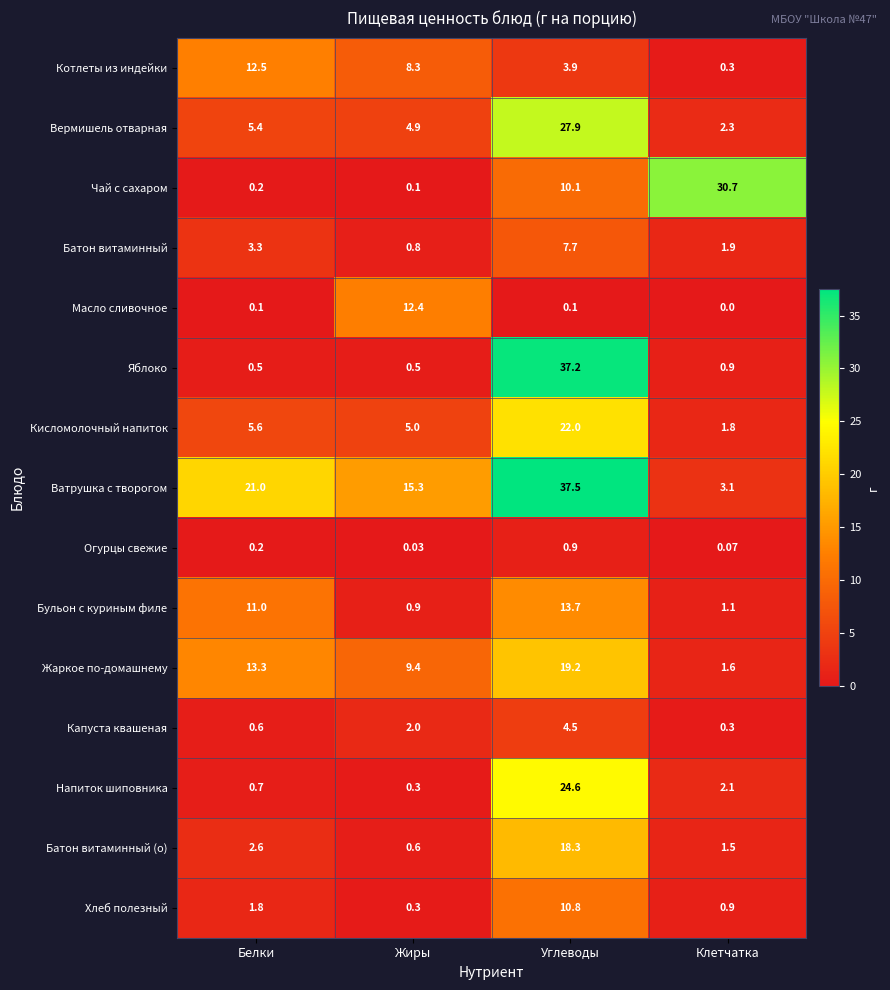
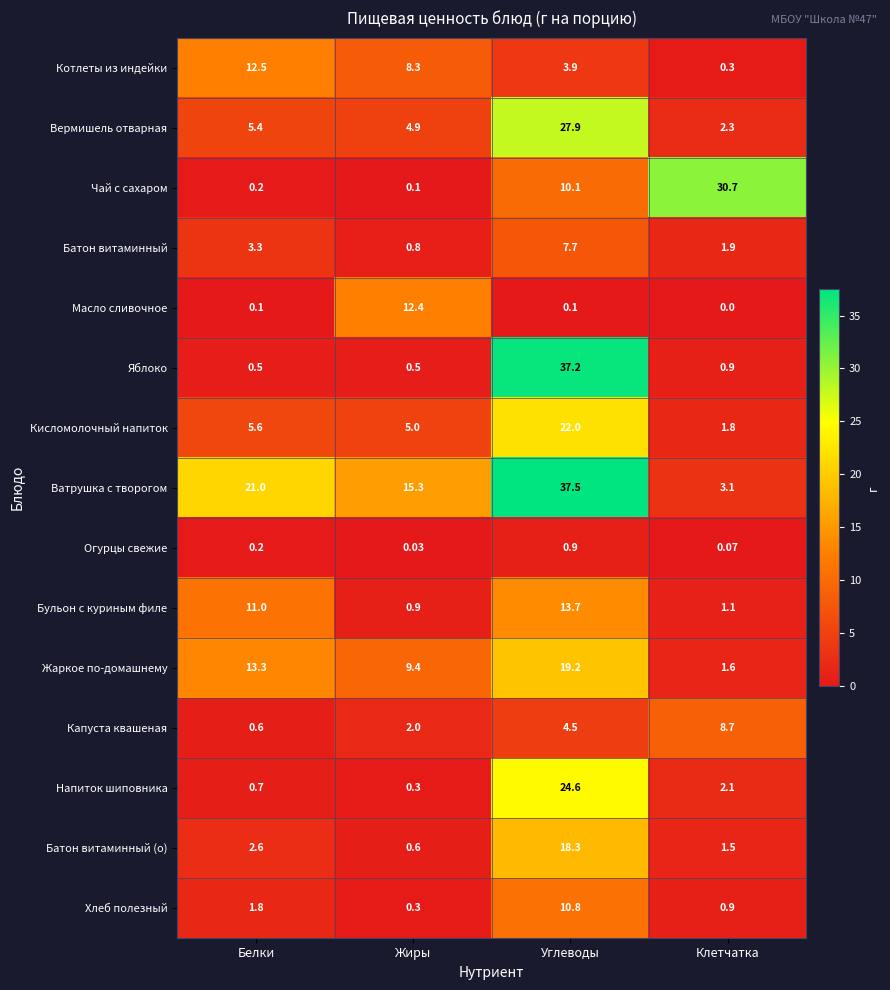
Капуста квашеная, Клетчатка: 0.3 -> 8.7
